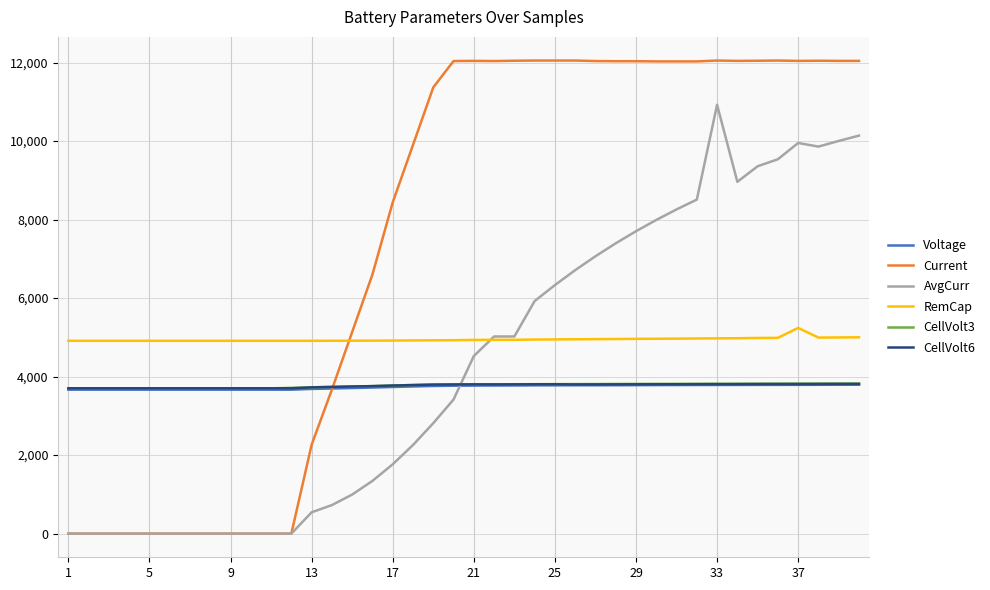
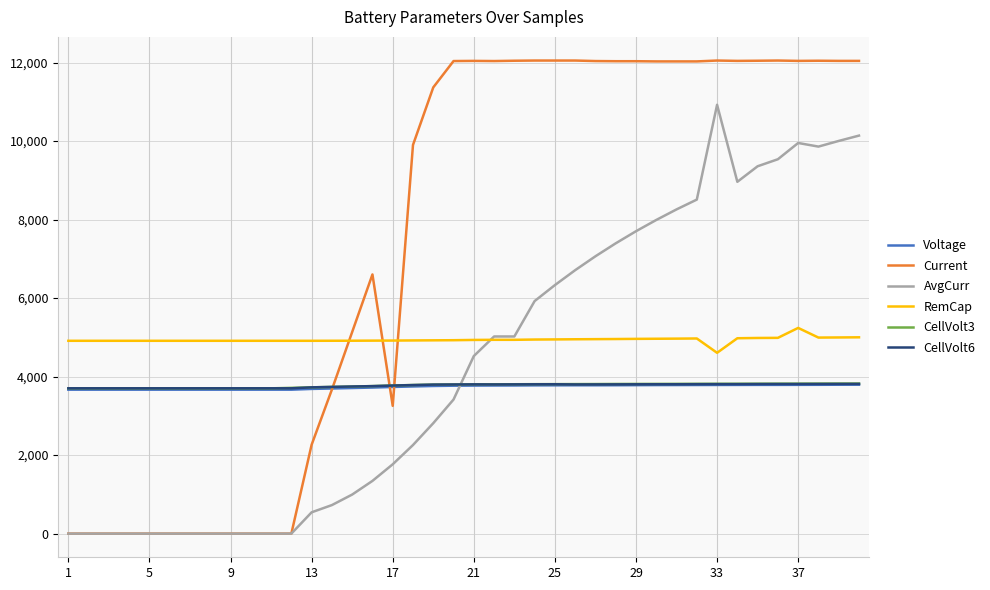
Current, 17: 8,400 -> 3,300
RemCap, 33: 5,000 -> 4,600
